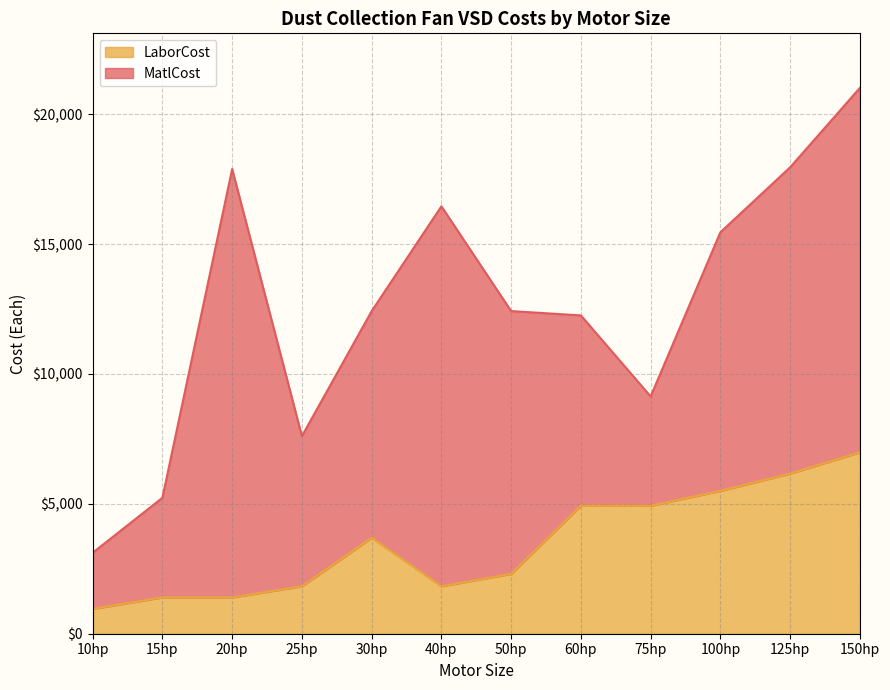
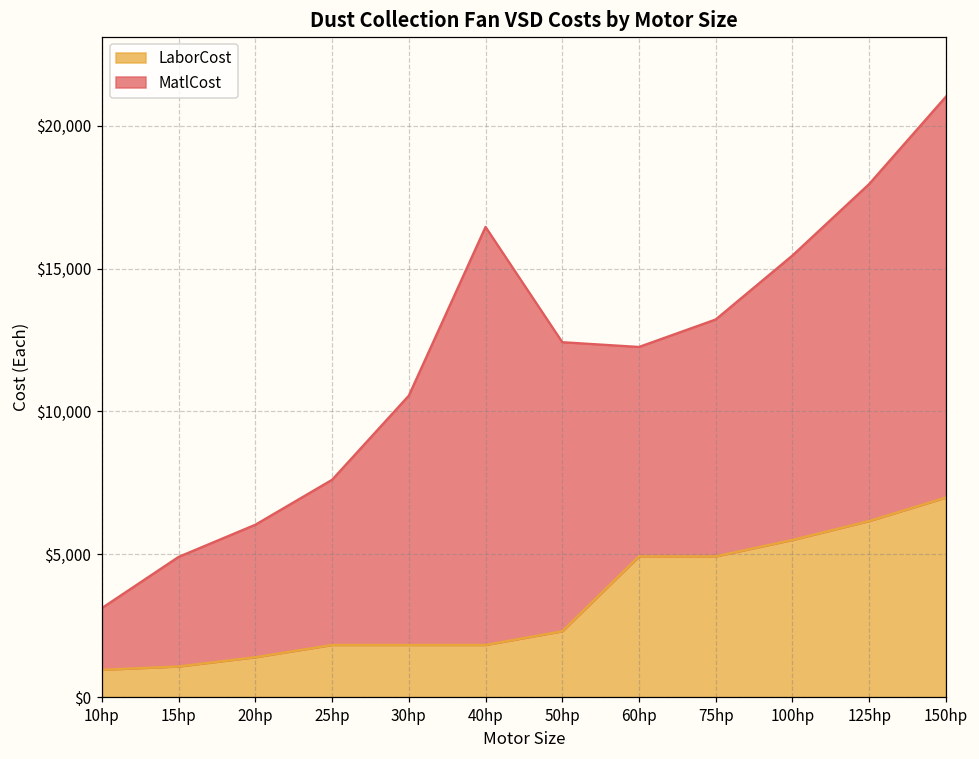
LaborCost, 15hp: $1,400 -> $1,100
MatlCost, 20hp: $16,500 -> $4,600
LaborCost, 30hp: $3,700 -> $1,800
MatlCost, 75hp: $4,200 -> $8,300
